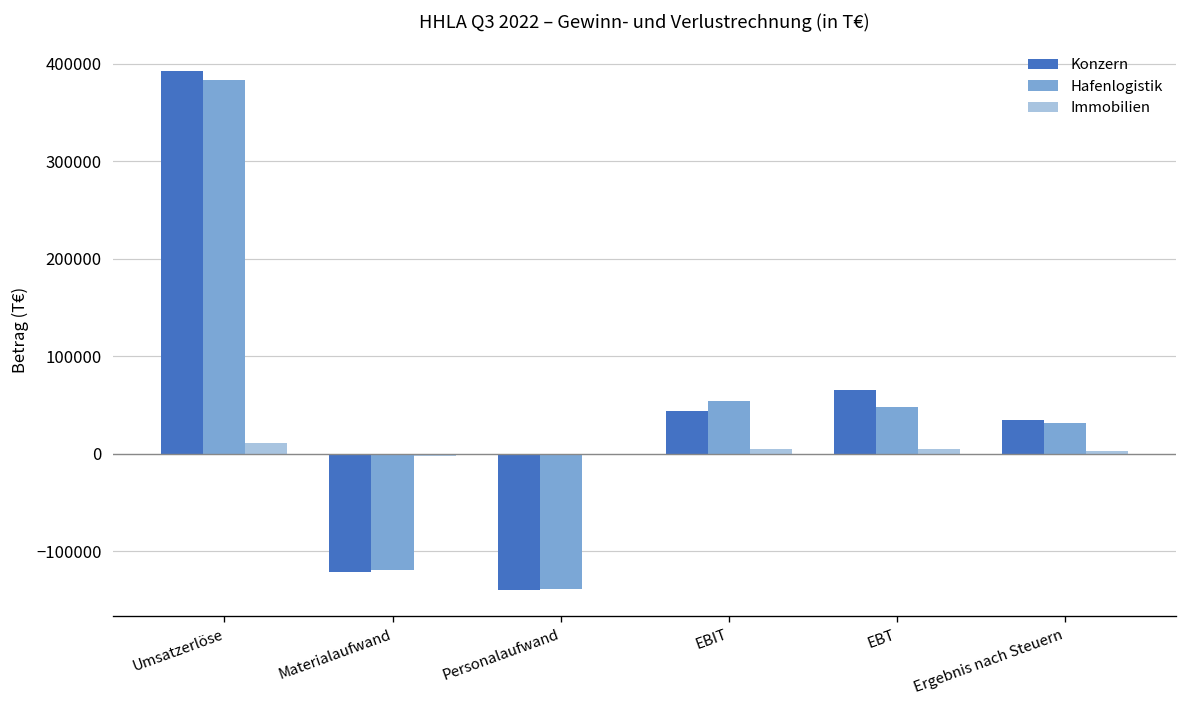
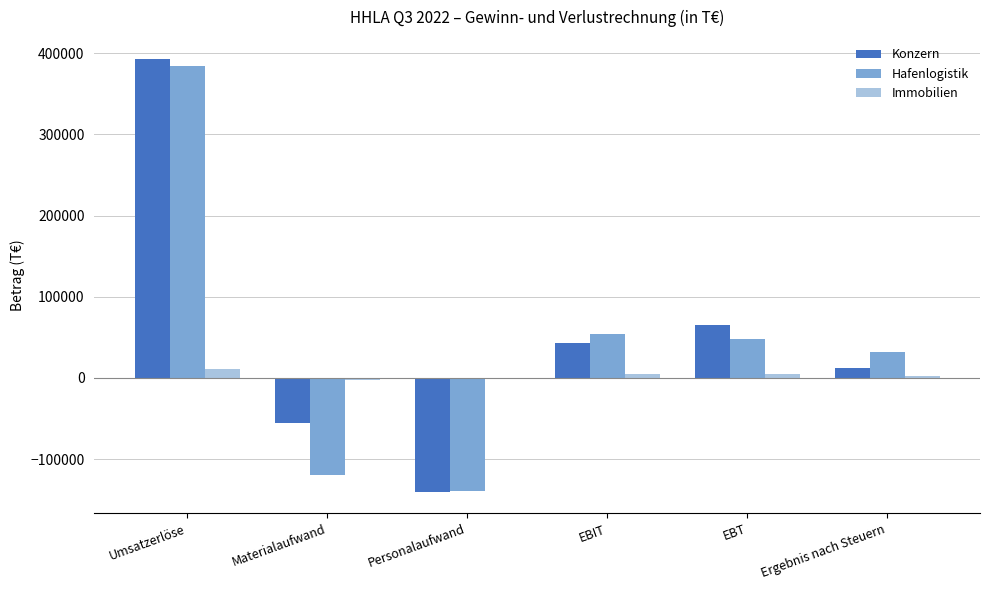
Konzern, Materialaufwand: -120000 -> -60000
Konzern, Ergebnis nach Steuern: 30000 -> 10000
